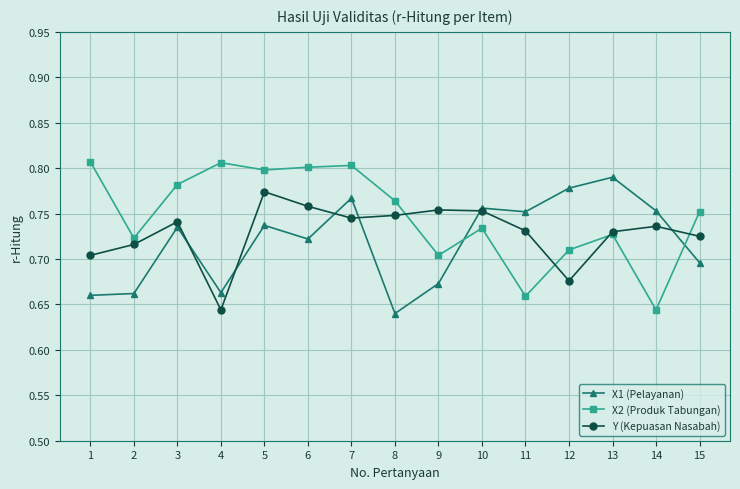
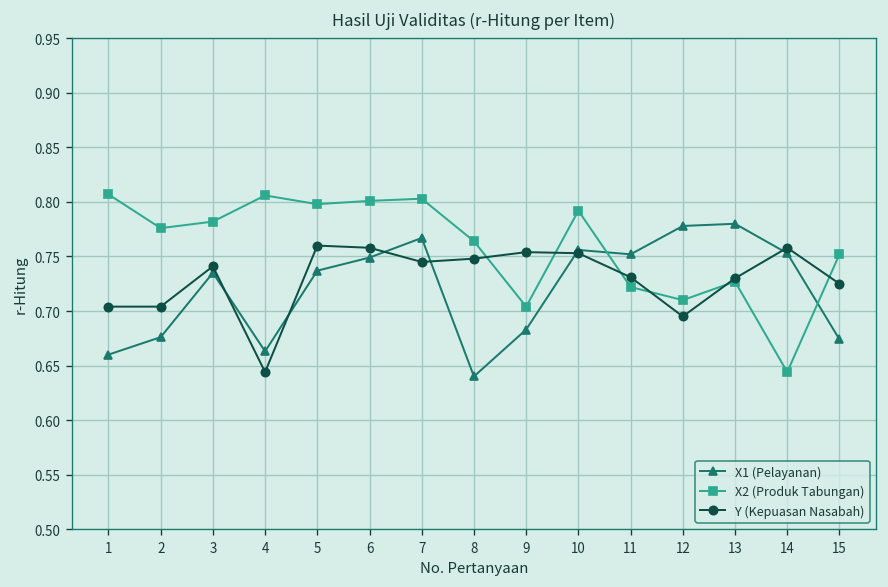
X1 (Pelayanan), 2: 0.66 -> 0.68
X2 (Produk Tabungan), 2: 0.72 -> 0.78
Y (Kepuasan Nasabah), 2: 0.72 -> 0.70
Y (Kepuasan Nasabah), 5: 0.77 -> 0.76
X1 (Pelayanan), 6: 0.72 -> 0.75
X1 (Pelayanan), 9: 0.67 -> 0.68
X2 (Produk Tabungan), 10: 0.73 -> 0.79
X2 (Produk Tabungan), 11: 0.66 -> 0.72
Y (Kepuasan Nasabah), 12: 0.68 -> 0.70
X1 (Pelayanan), 13: 0.79 -> 0.78
Y (Kepuasan Nasabah), 14: 0.74 -> 0.76
X1 (Pelayanan), 15: 0.70 -> 0.67
